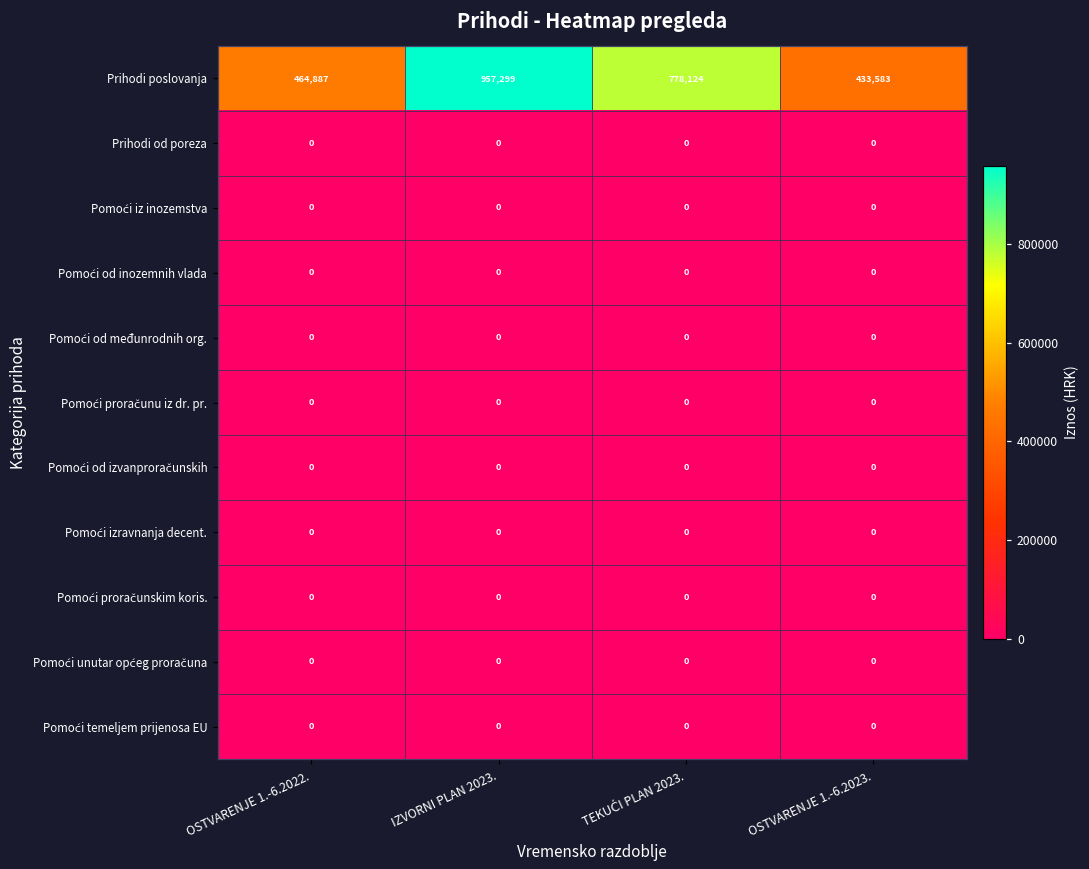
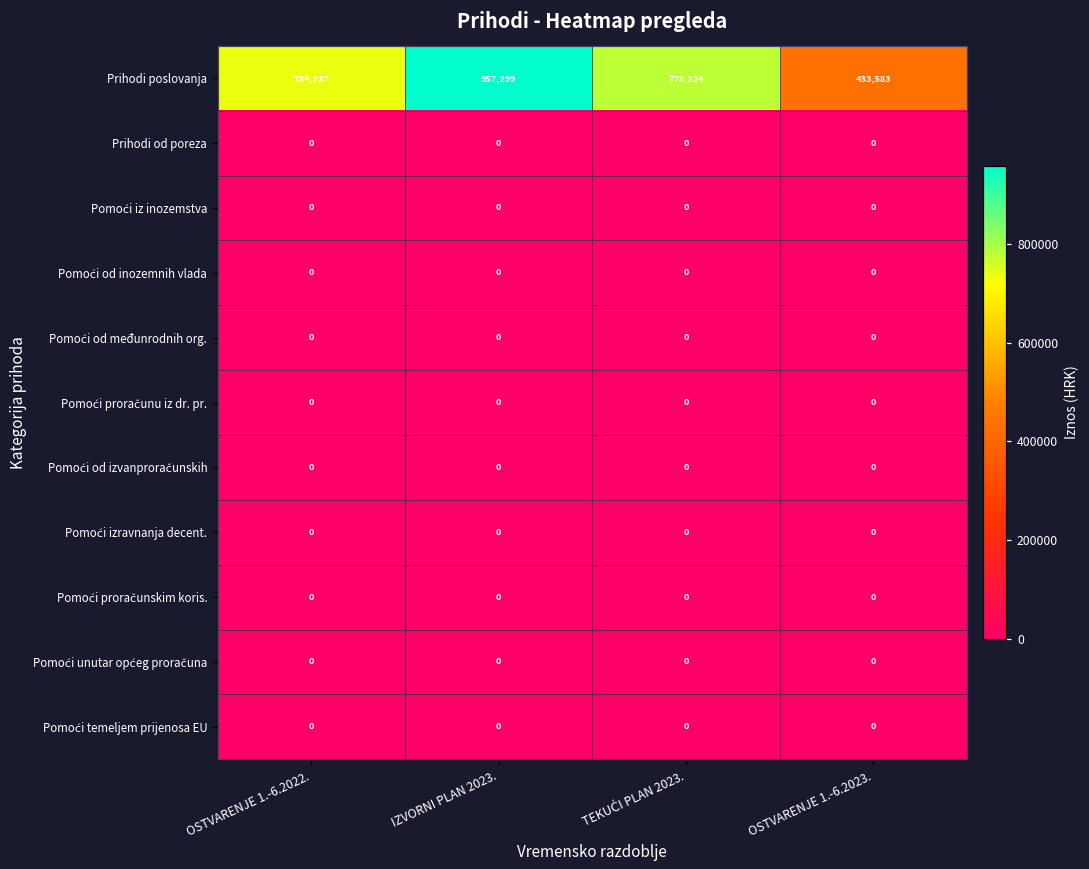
Prihodi poslovanja, OSTVARENJE 1.-6.2022.: 464,887 -> 734,237
